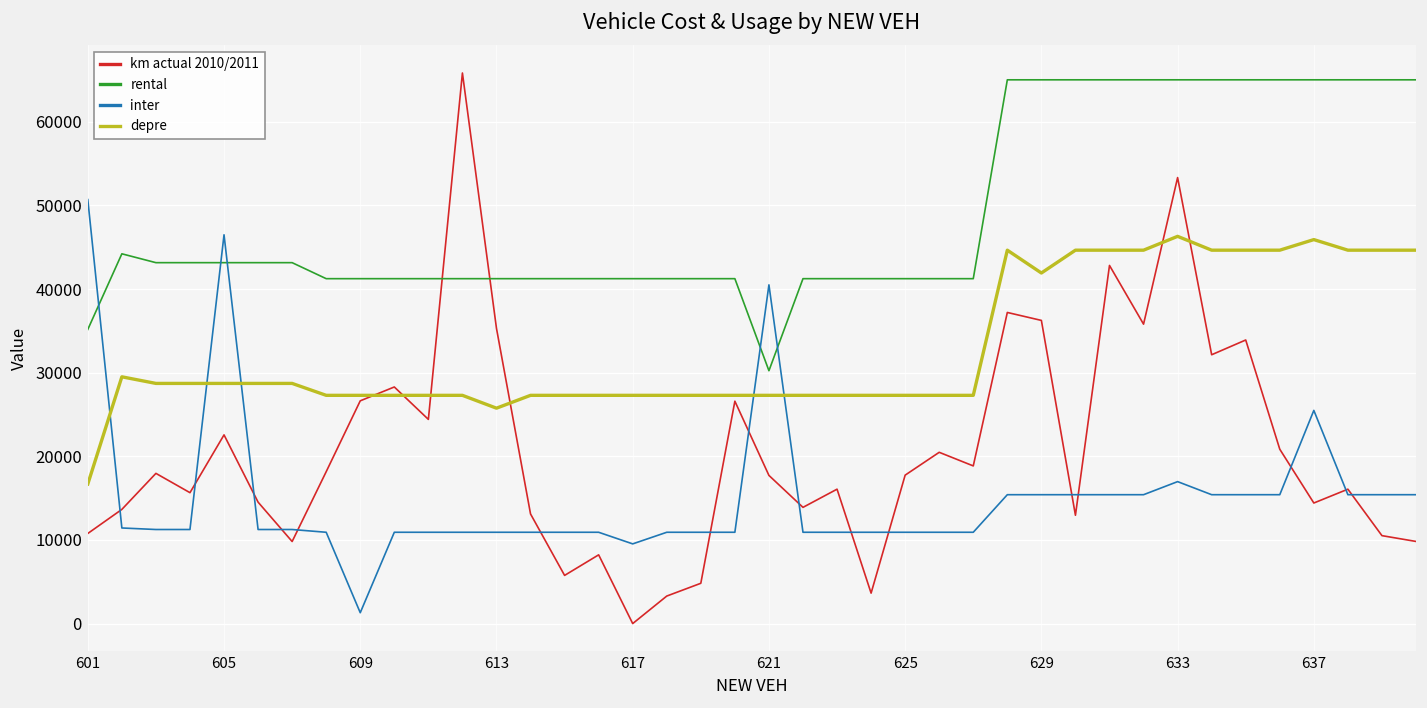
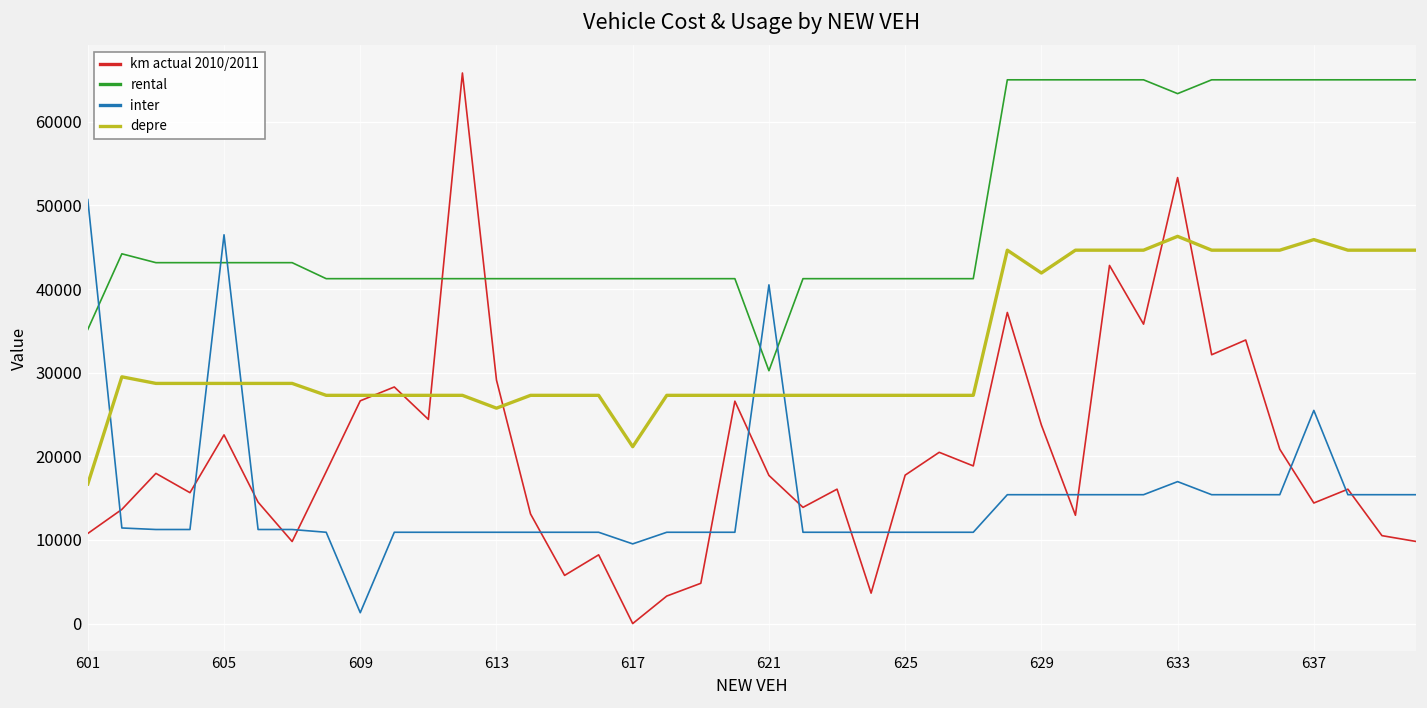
km actual 2010/2011, 613: 35000 -> 29000
depre, 617: 27000 -> 21000
km actual 2010/2011, 629: 36000 -> 24000
rental, 633: 65000 -> 63000
